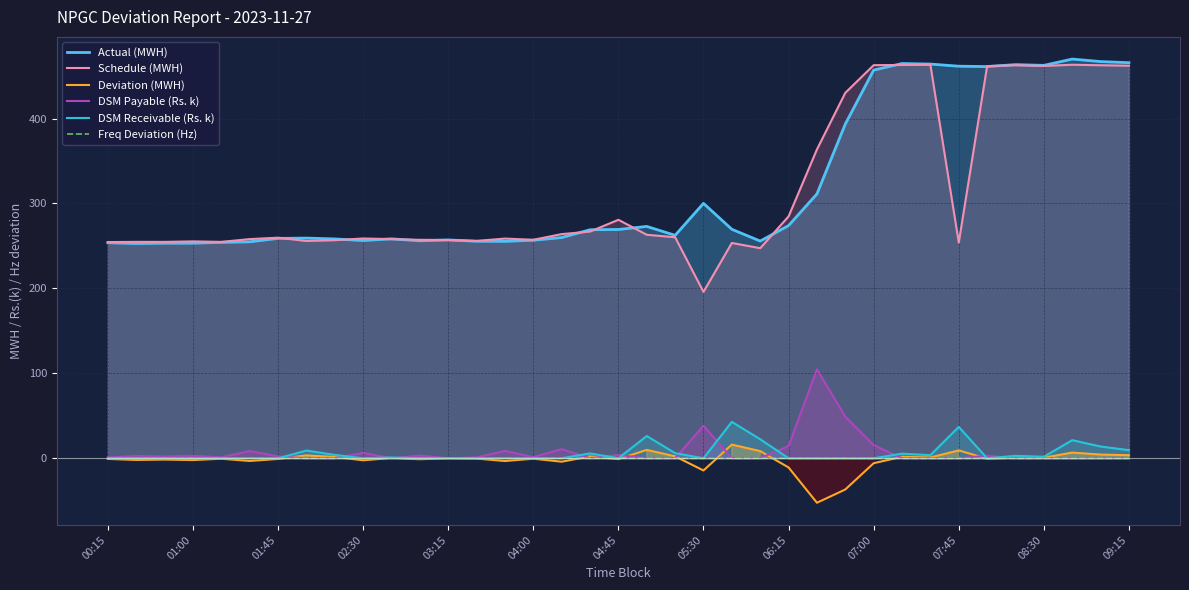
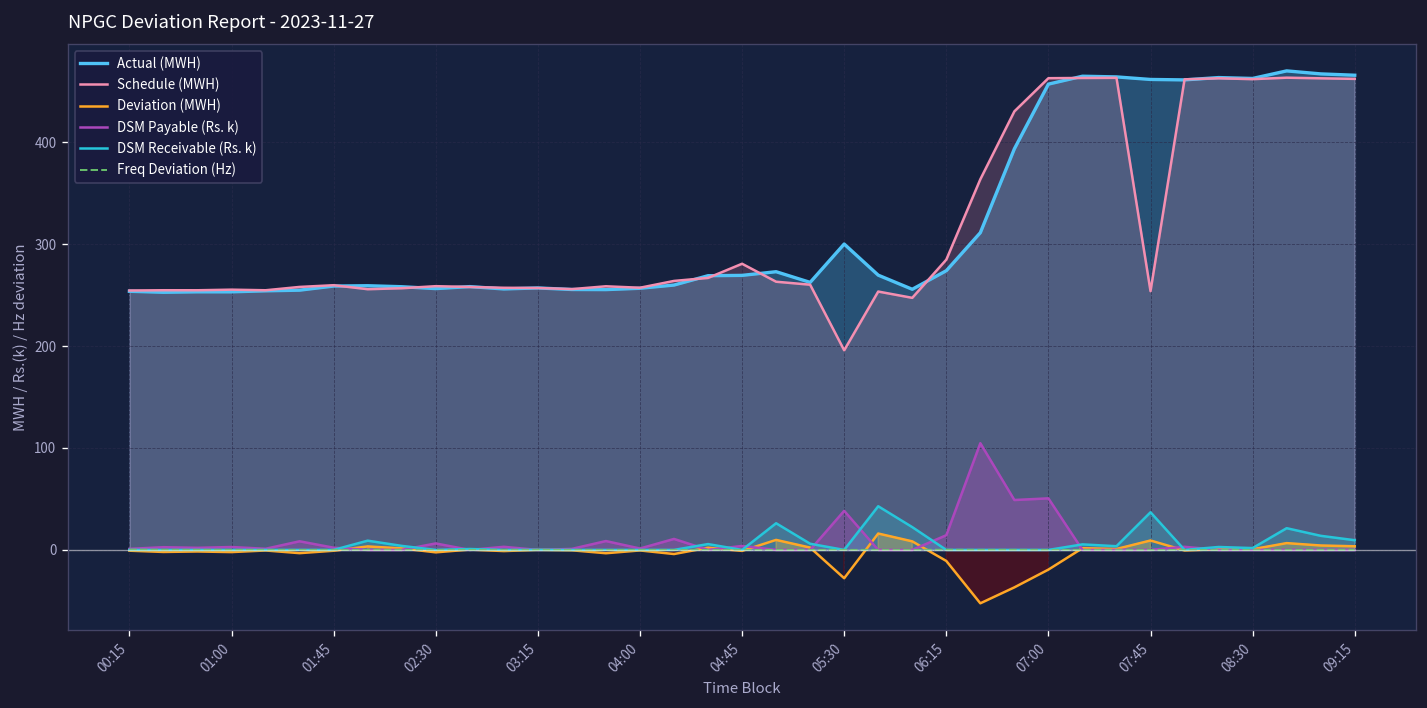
Deviation (MWH), 05:30: -10 -> -30
Deviation (MWH), 07:00: -10 -> -20
DSM Payable (Rs. k), 07:00: 20 -> 50
